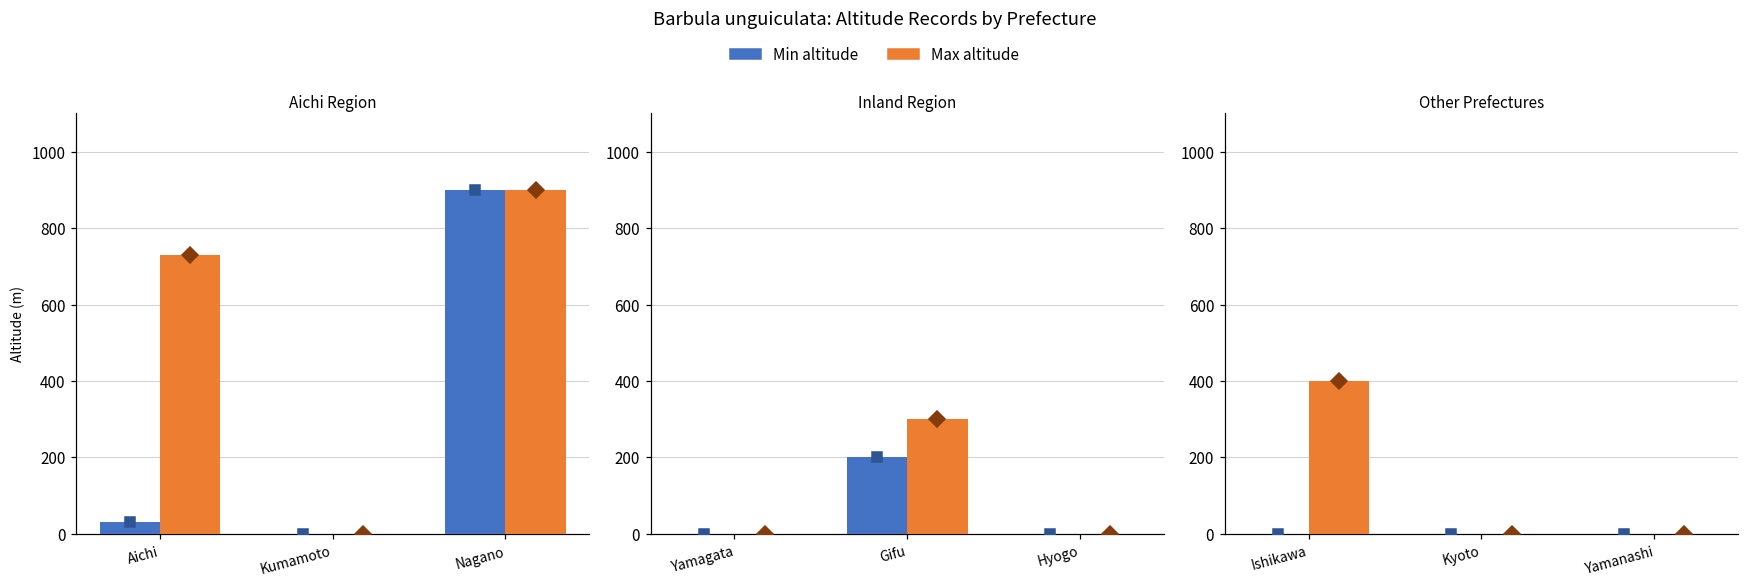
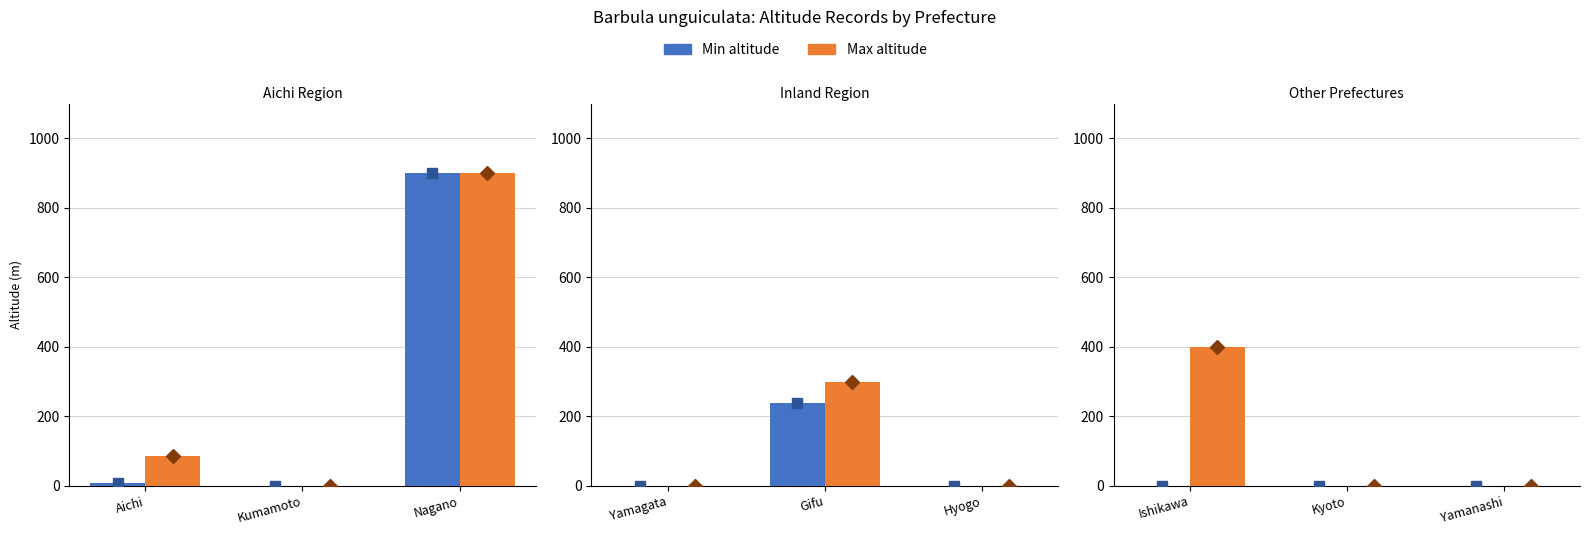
Aichi Region, Min altitude, Aichi: 30 -> 10
Aichi Region, Max altitude, Aichi: 730 -> 90
Inland Region, Min altitude, Gifu: 200 -> 240
